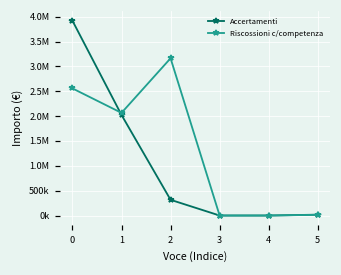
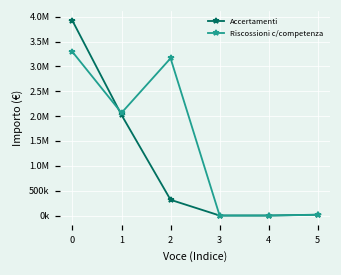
Riscossioni c/competenza, 0: 2600000 -> 3300000
